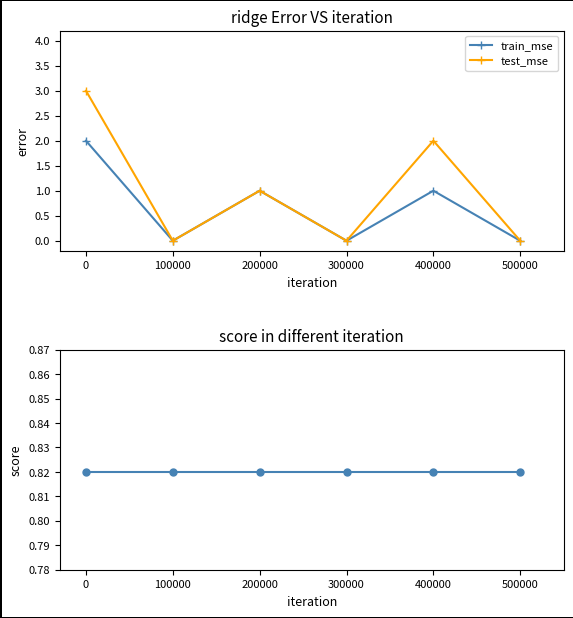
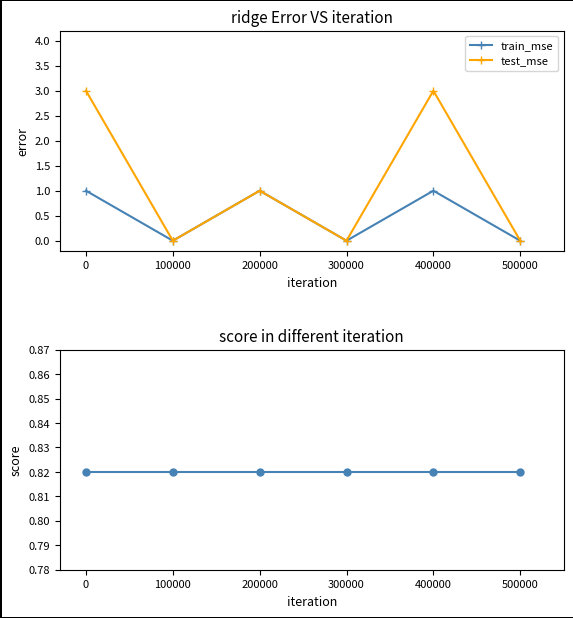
ridge Error VS iteration, train_mse, 0: 2 -> 1
ridge Error VS iteration, test_mse, 400000: 2 -> 3
